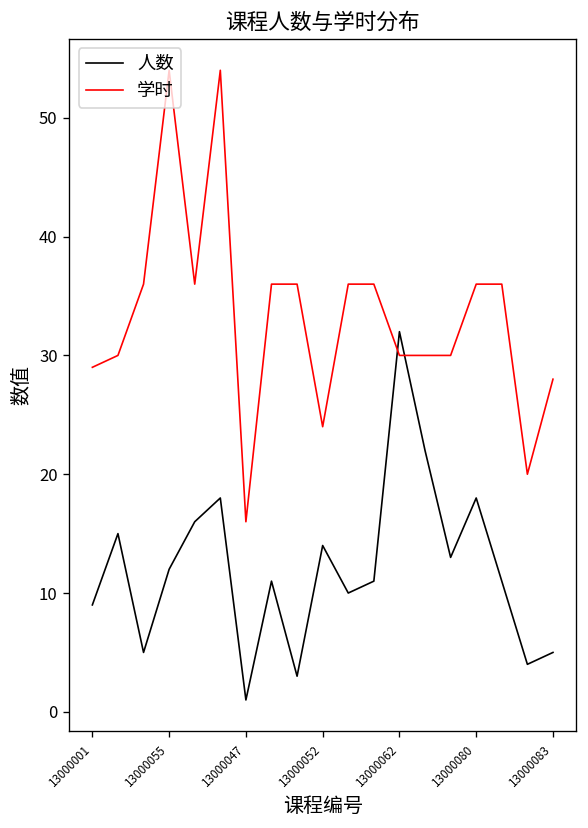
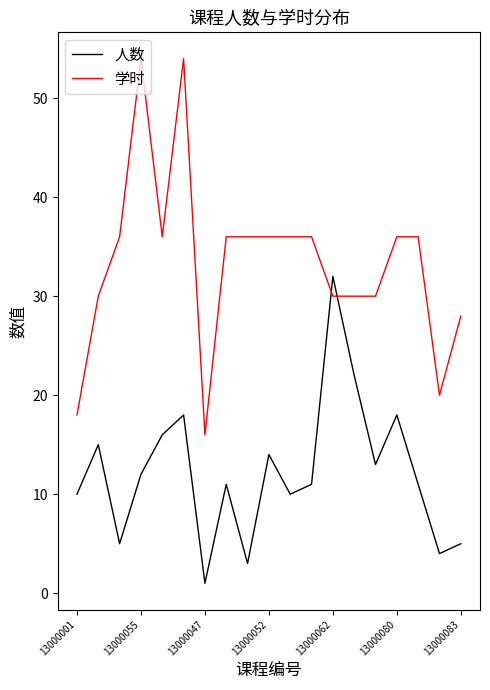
人数, 13000001: 9 -> 10
学时, 13000001: 29 -> 18
学时, 13000052: 24 -> 36
